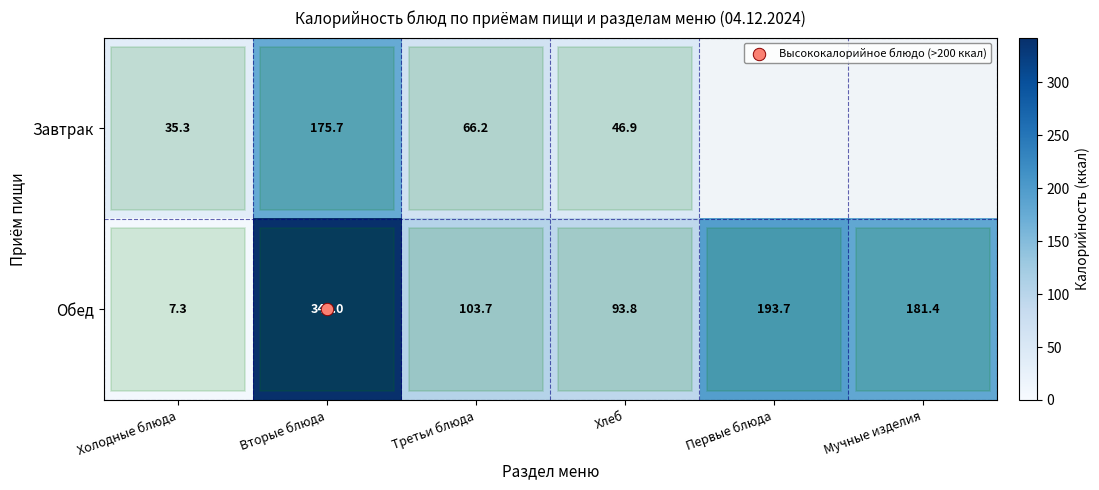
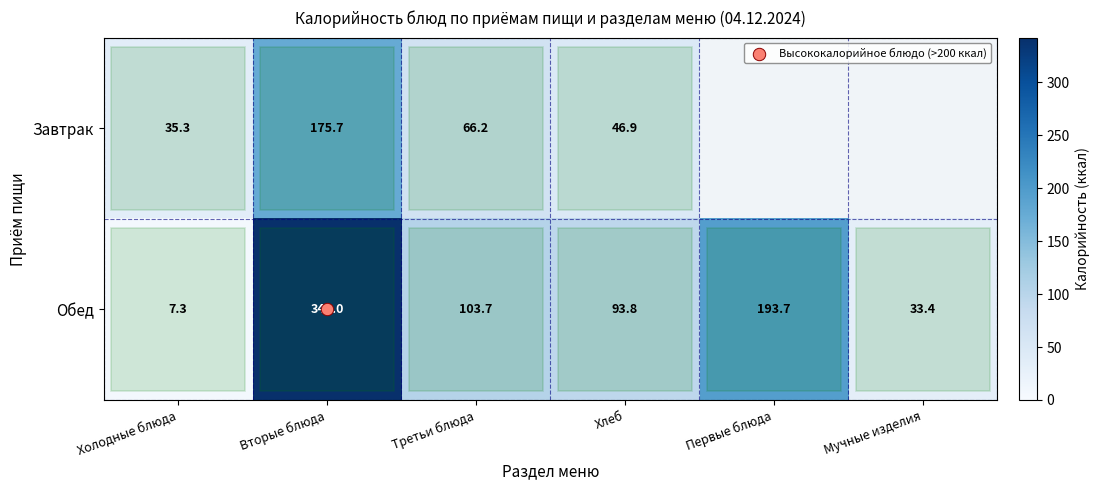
Обед, Мучные изделия: 181.4 -> 33.4
